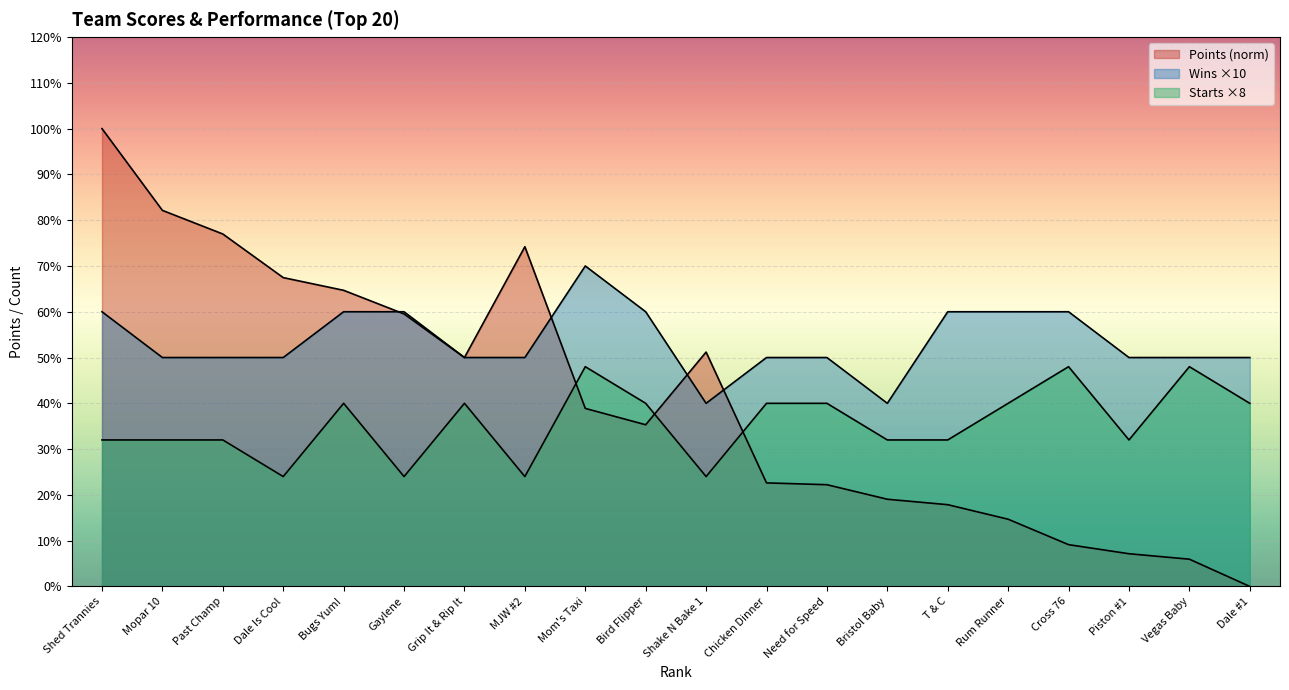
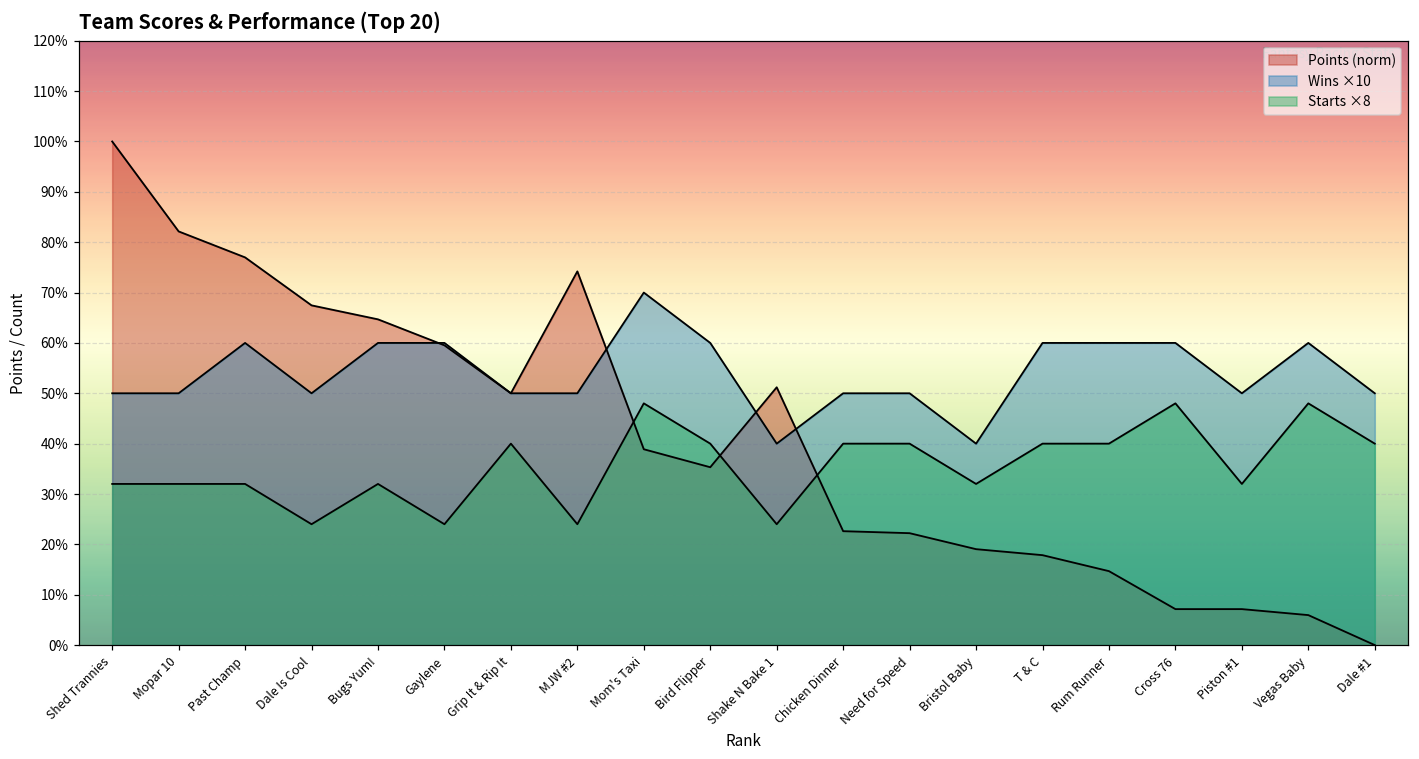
Wins ×10, Shed Trannies: 60% -> 50%
Wins ×10, Past Champ: 50% -> 60%
Starts ×8, Bugs Yum!: 40% -> 32%
Starts ×8, T & C: 32% -> 40%
Points (norm), Cross 76: 9% -> 7%
Wins ×10, Vegas Baby: 50% -> 60%
